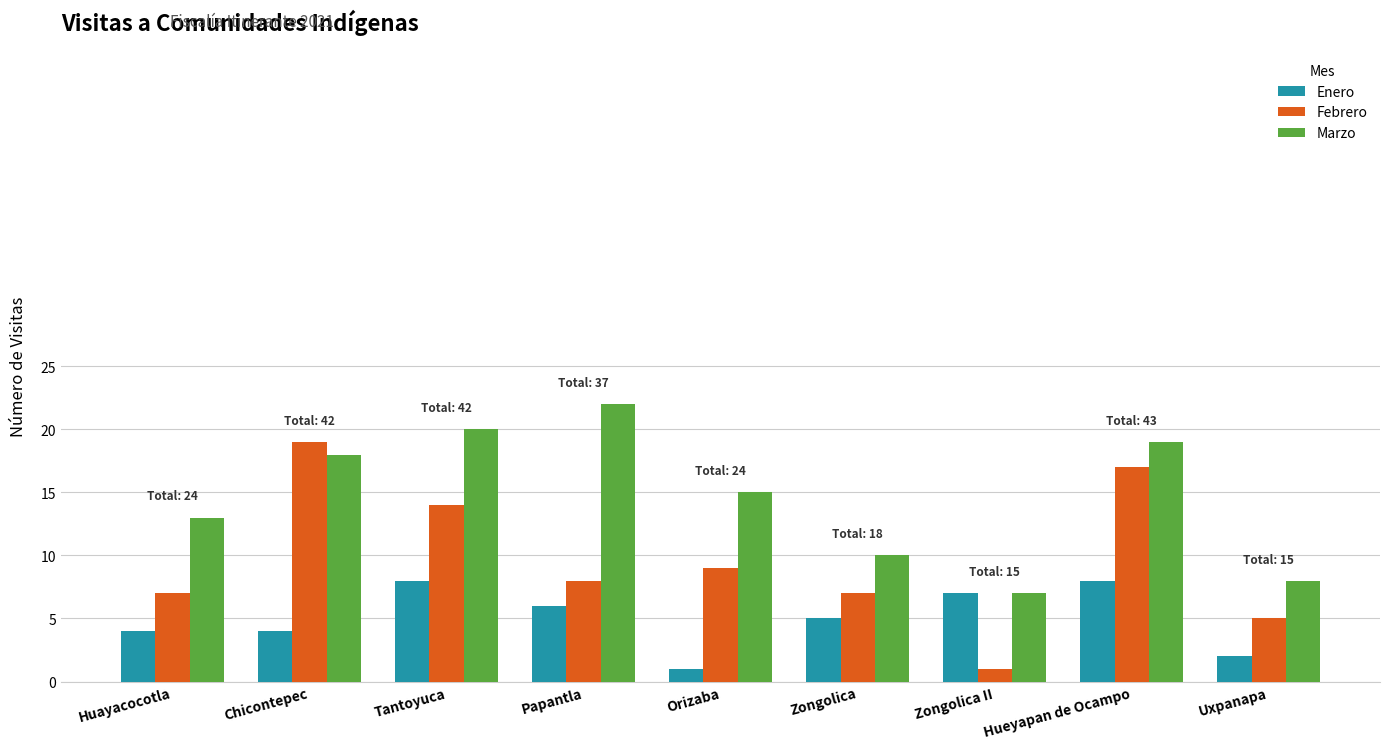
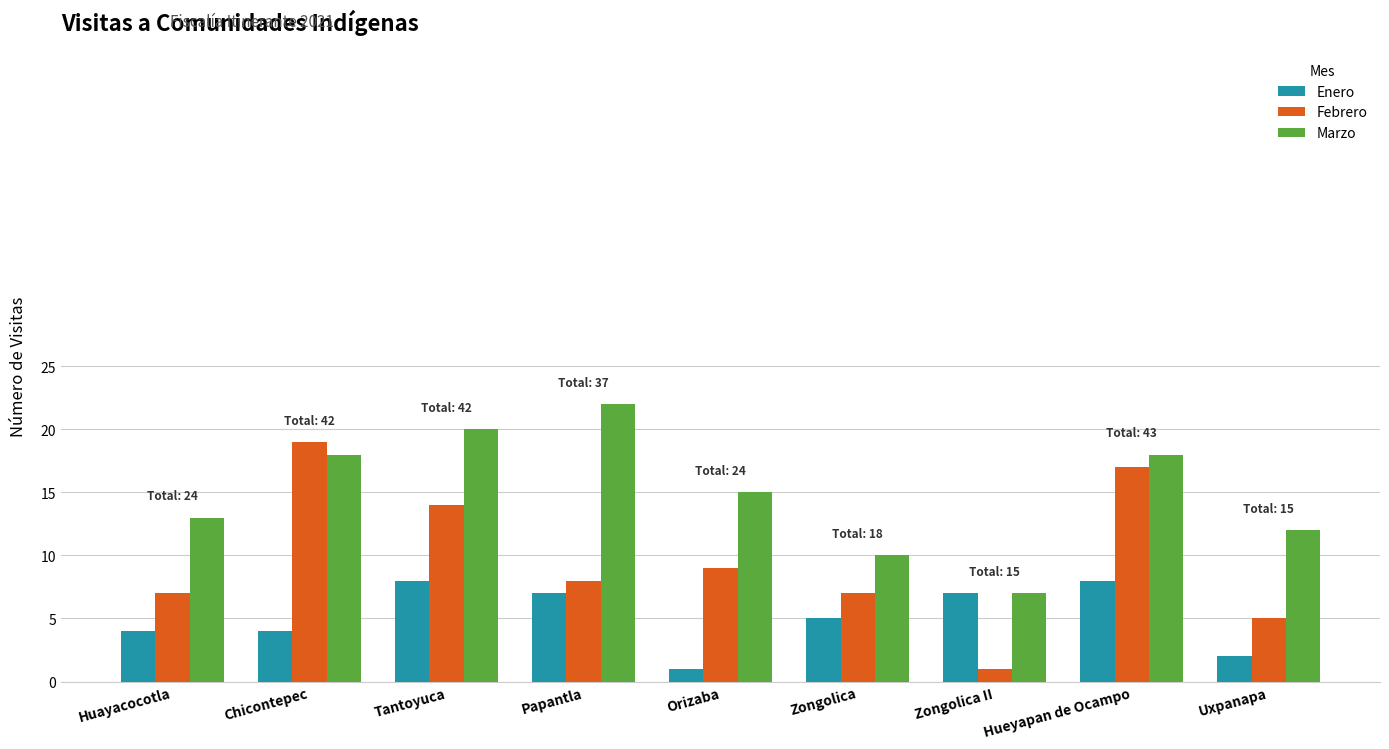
Enero, Papantla: 6 -> 7
Marzo, Hueyapan de Ocampo: 19 -> 18
Marzo, Uxpanapa: 8 -> 12
